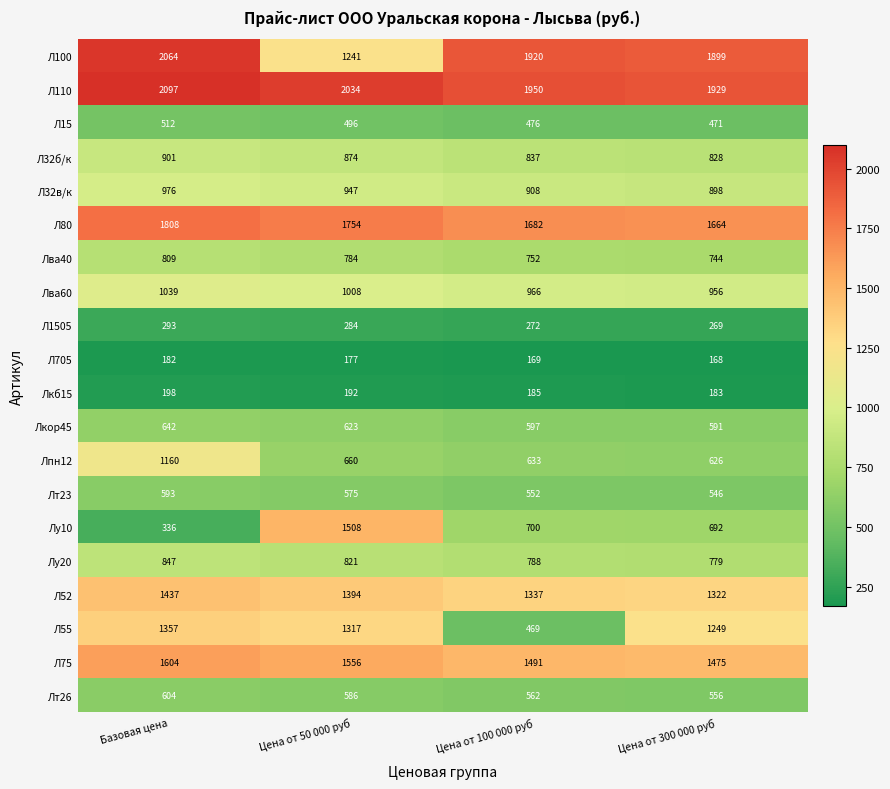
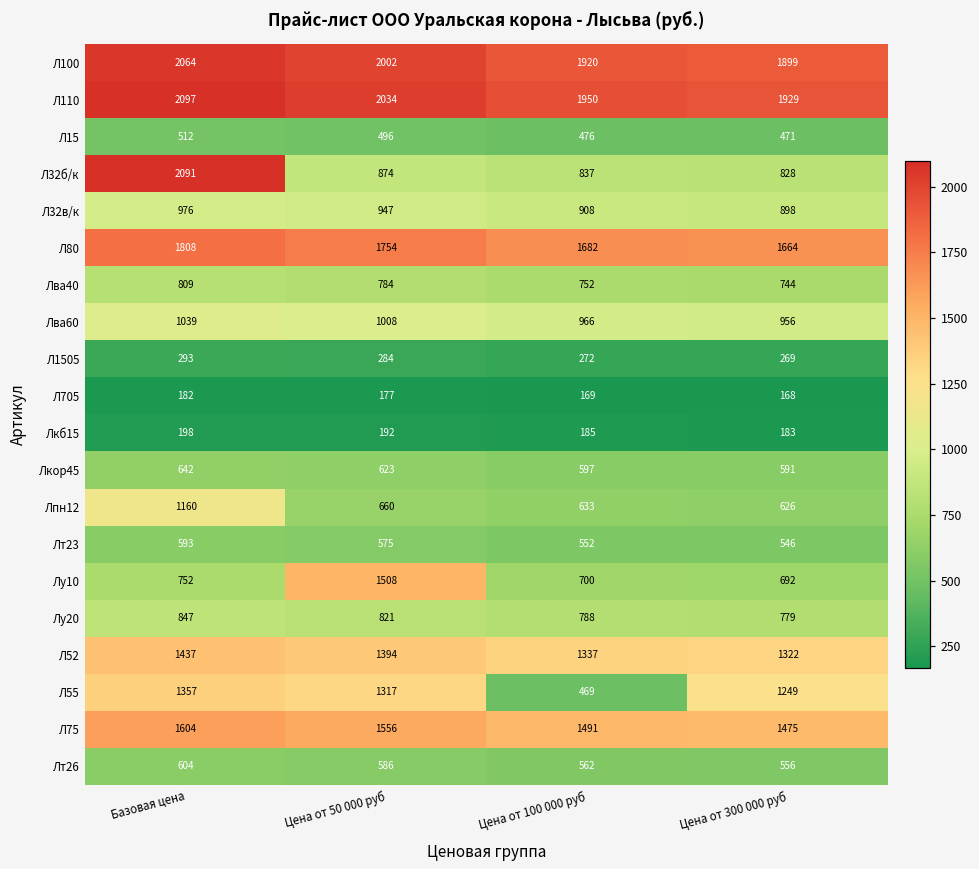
Л100, Цена от 50 000 руб: 1241 -> 2002
Л32б/к, Базовая цена: 901 -> 2091
Лу10, Базовая цена: 336 -> 752
